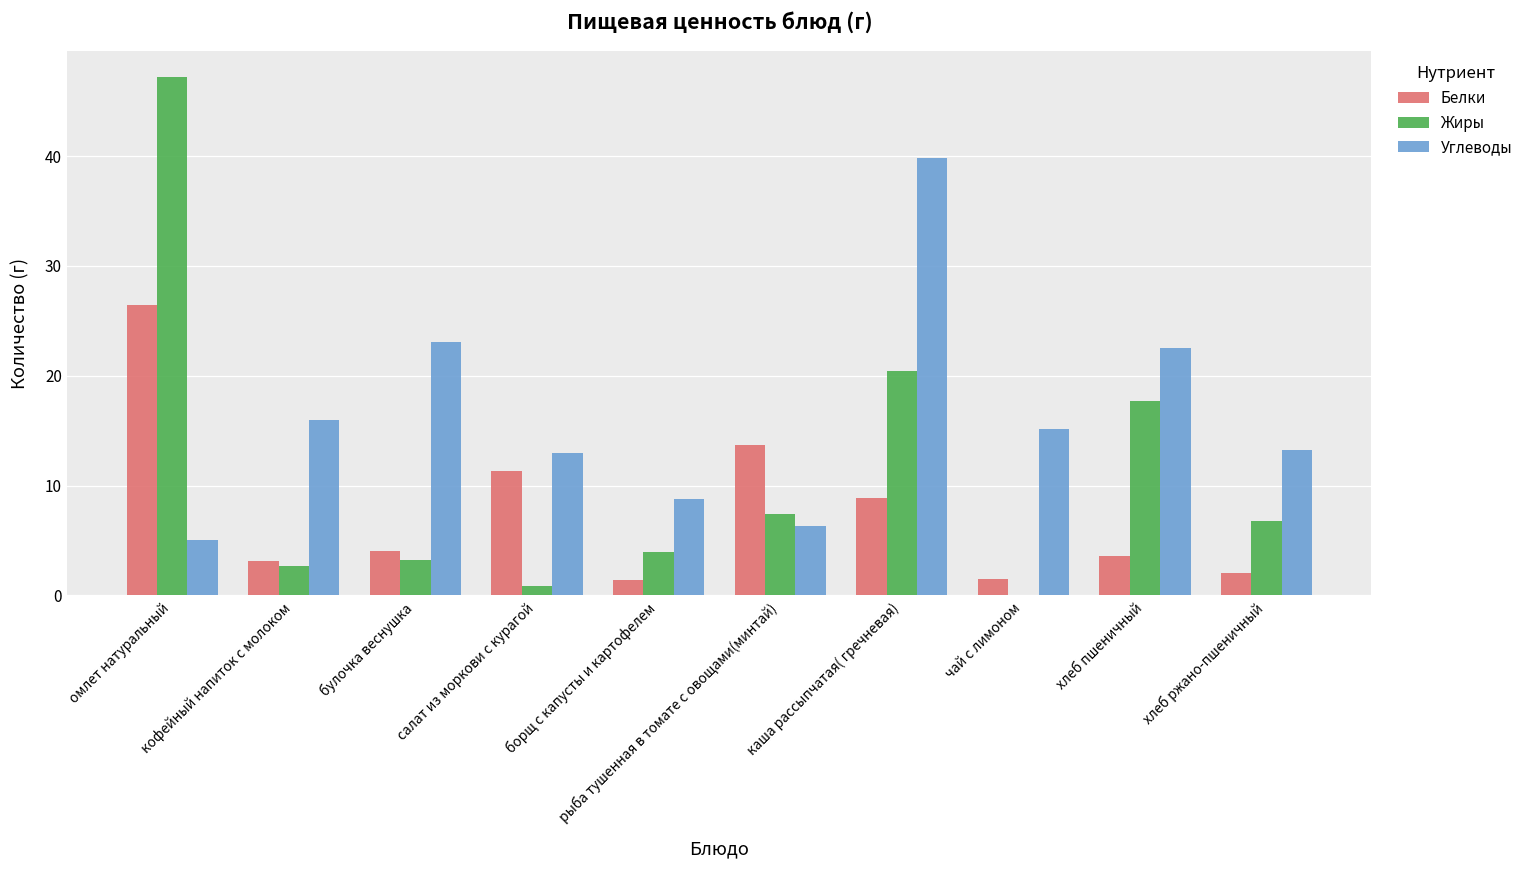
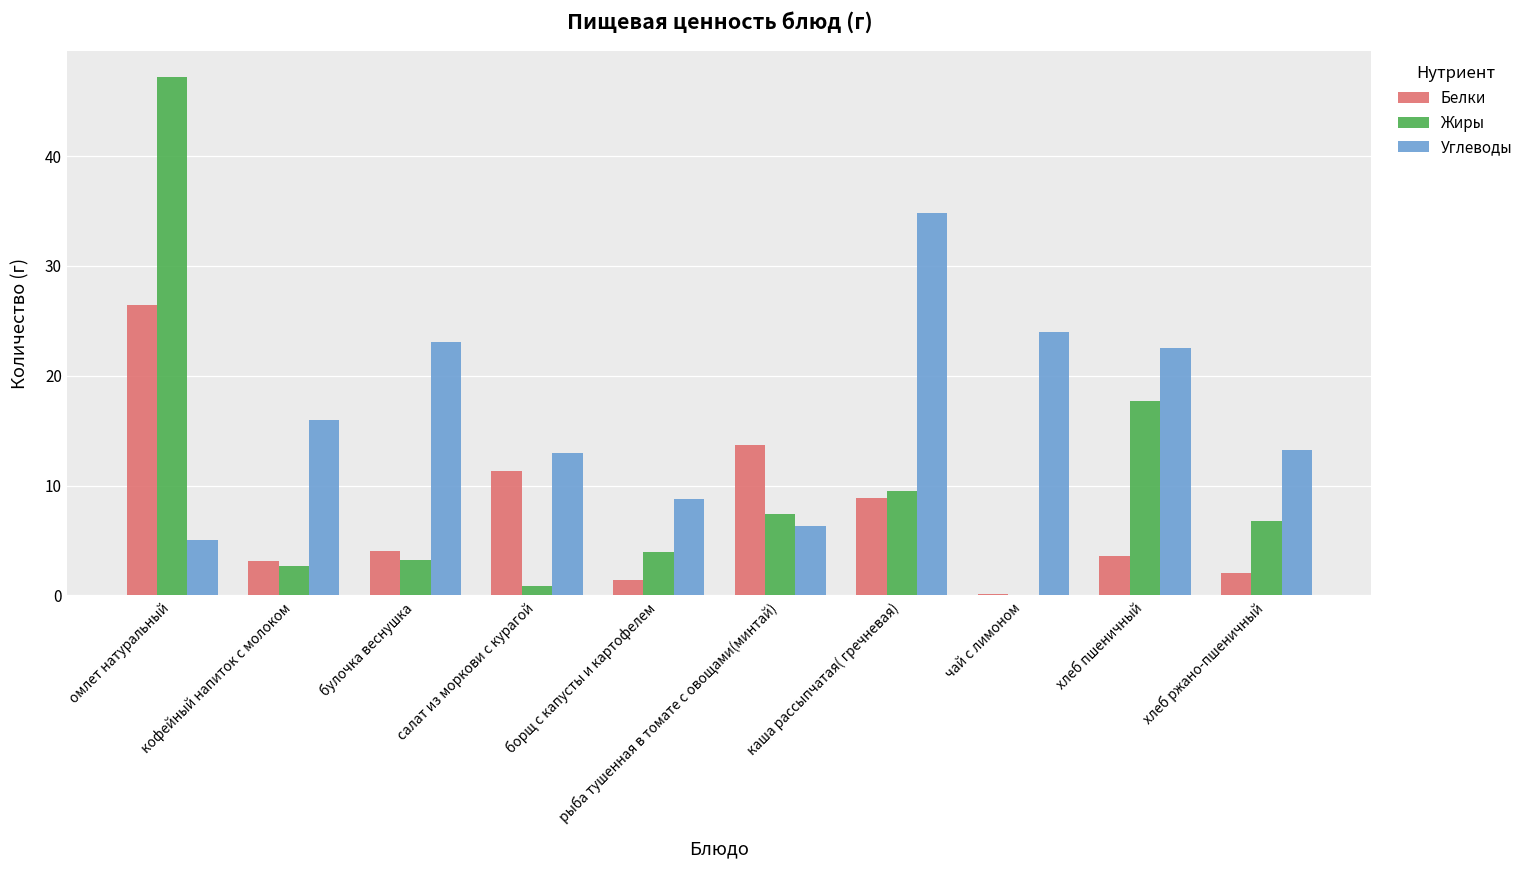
Жиры, каша рассыпчатая( гречневая): 20 -> 10
Углеводы, каша рассыпчатая( гречневая): 40 -> 35
Белки, чай с лимоном: 2 -> 0
Углеводы, чай с лимоном: 15 -> 24
